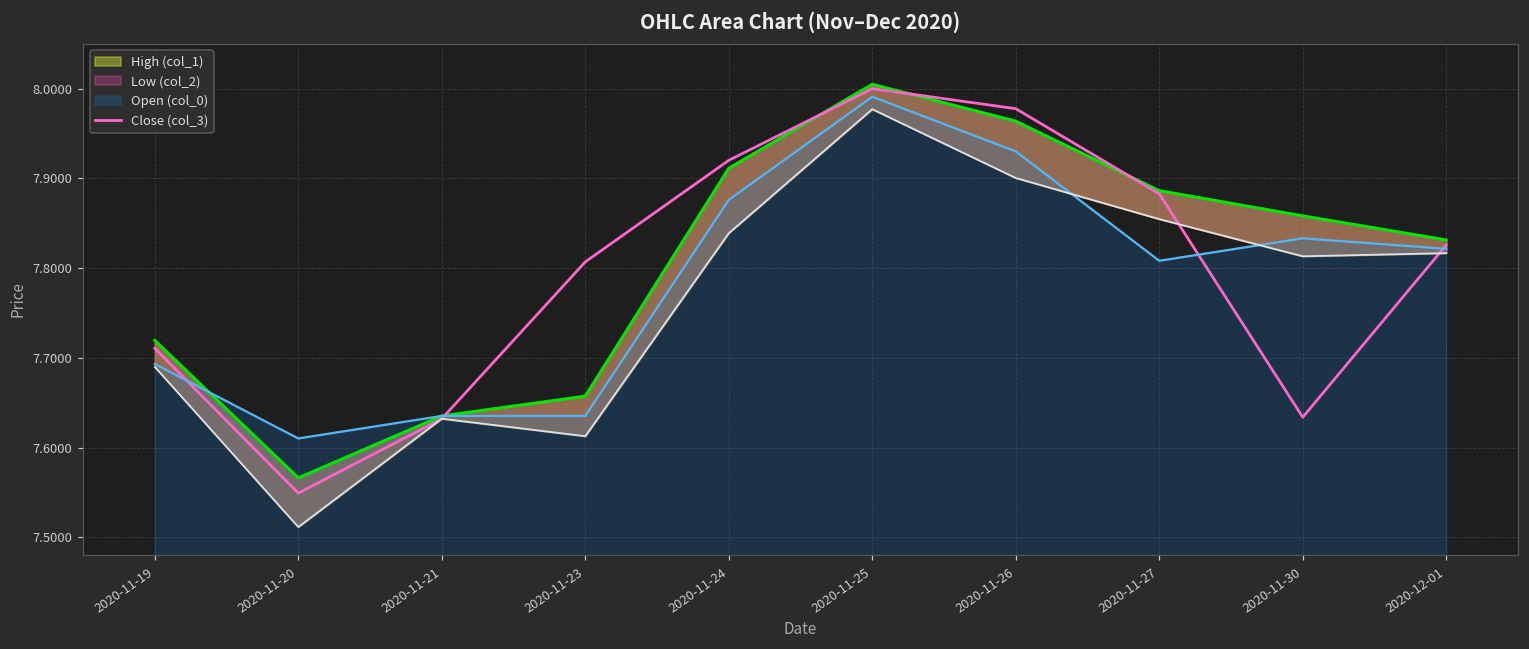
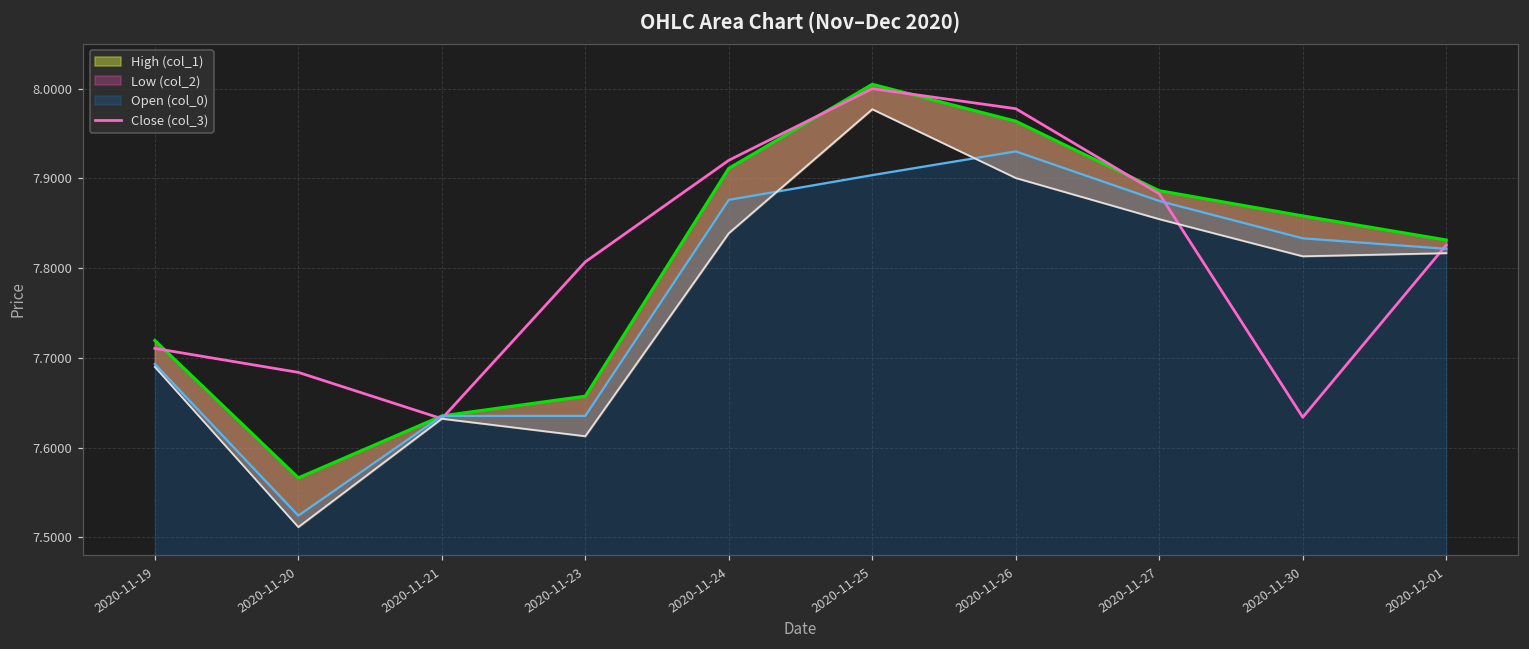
Close (col_3), 2020-11-20: 7.55 -> 7.68
Open (col_0), 2020-11-20: 7.61 -> 7.52
Open (col_0), 2020-11-25: 7.99 -> 7.90
Open (col_0), 2020-11-27: 7.81 -> 7.87
